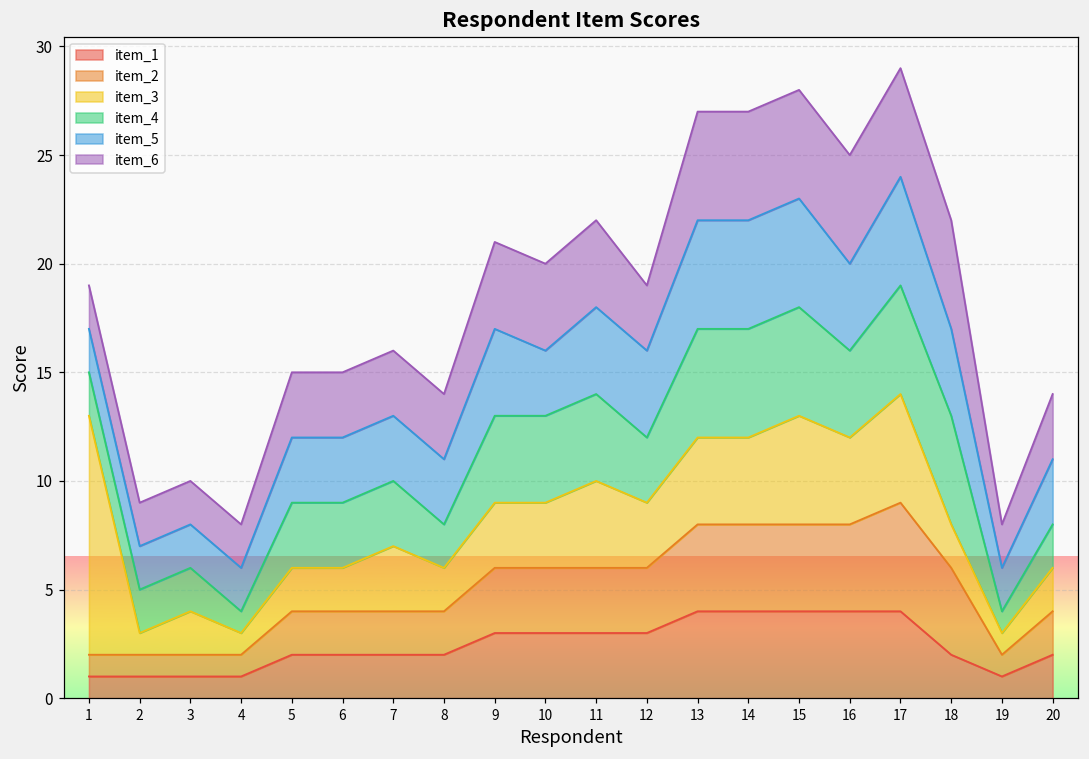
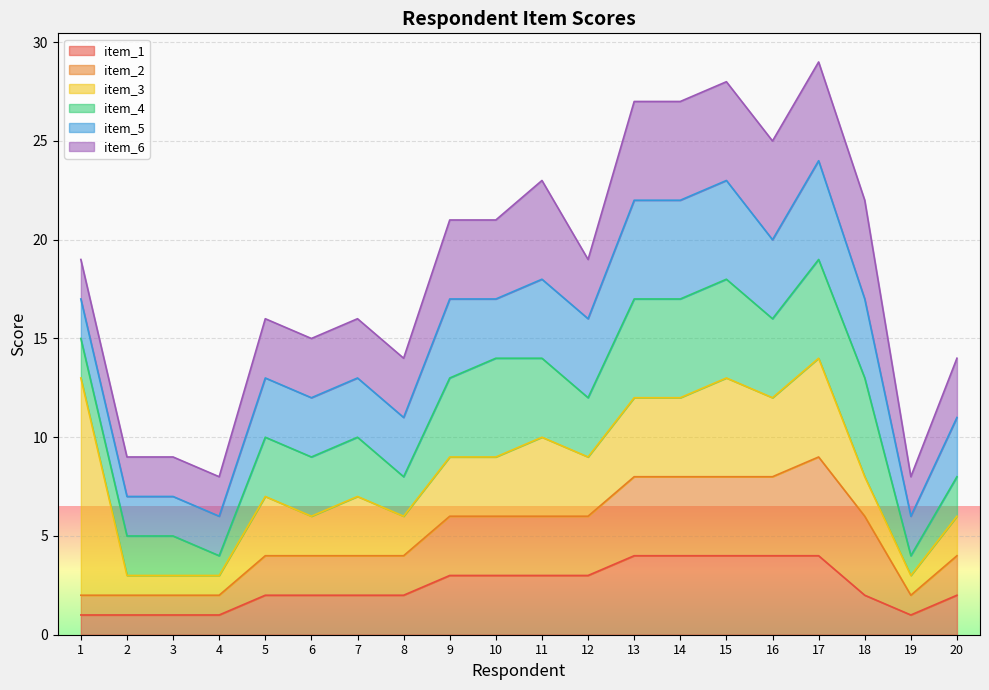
item_3, 3: 2 -> 1
item_3, 5: 2 -> 3
item_4, 10: 4 -> 5
item_6, 11: 4 -> 5
